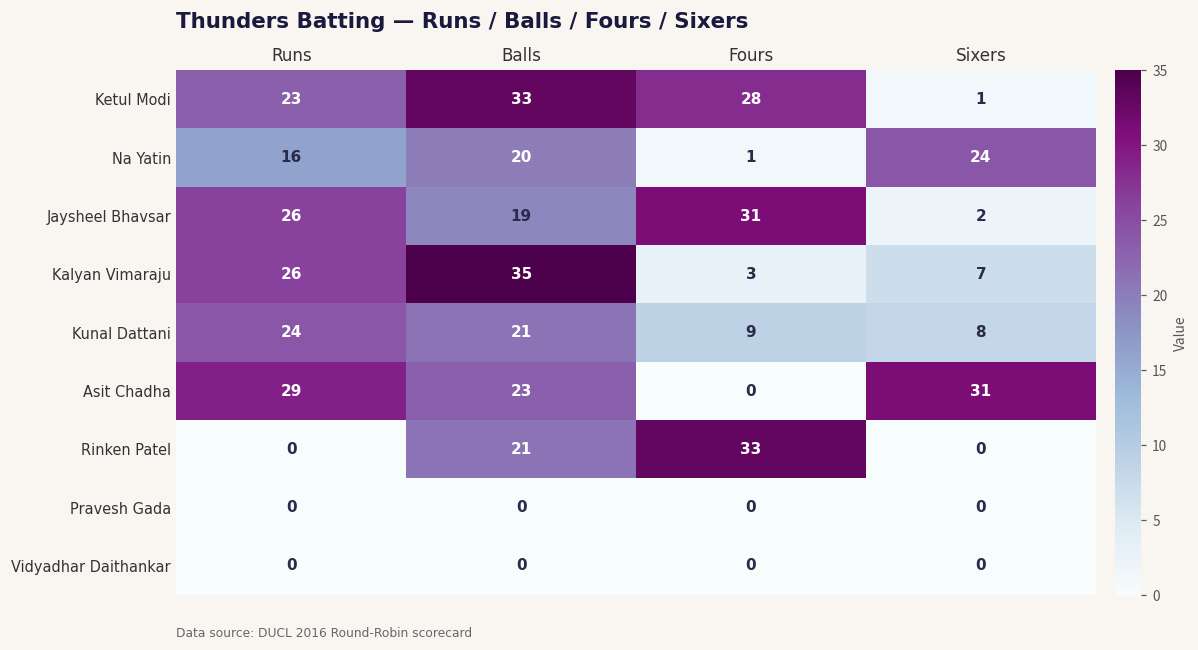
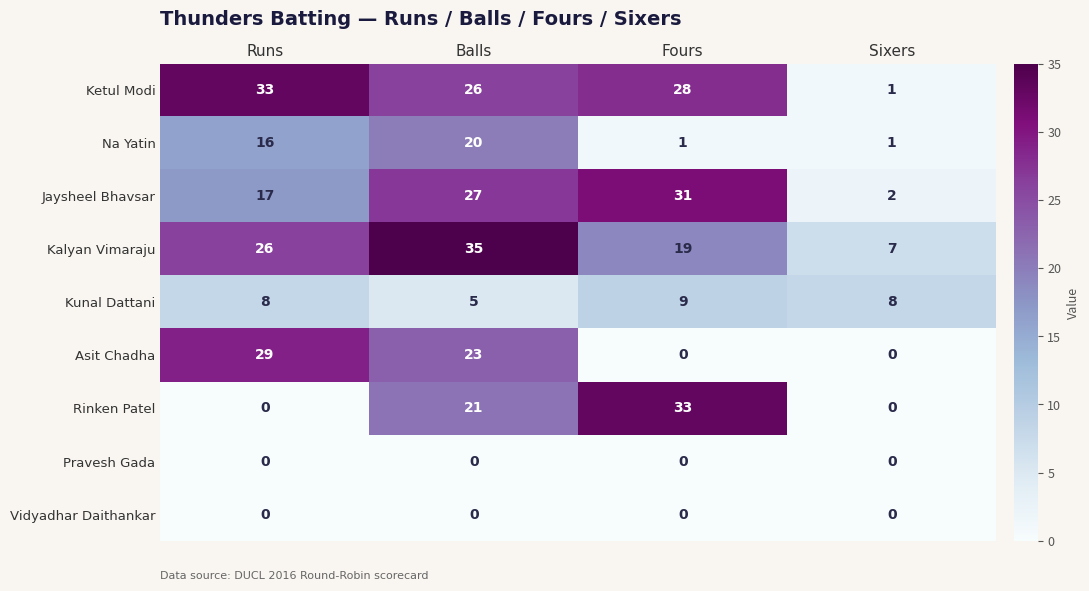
Ketul Modi, Runs: 23 -> 33
Ketul Modi, Balls: 33 -> 26
Na Yatin, Sixers: 24 -> 1
Jaysheel Bhavsar, Runs: 26 -> 17
Jaysheel Bhavsar, Balls: 19 -> 27
Kalyan Vimaraju, Fours: 3 -> 19
Kunal Dattani, Runs: 24 -> 8
Kunal Dattani, Balls: 21 -> 5
Asit Chadha, Sixers: 31 -> 0
